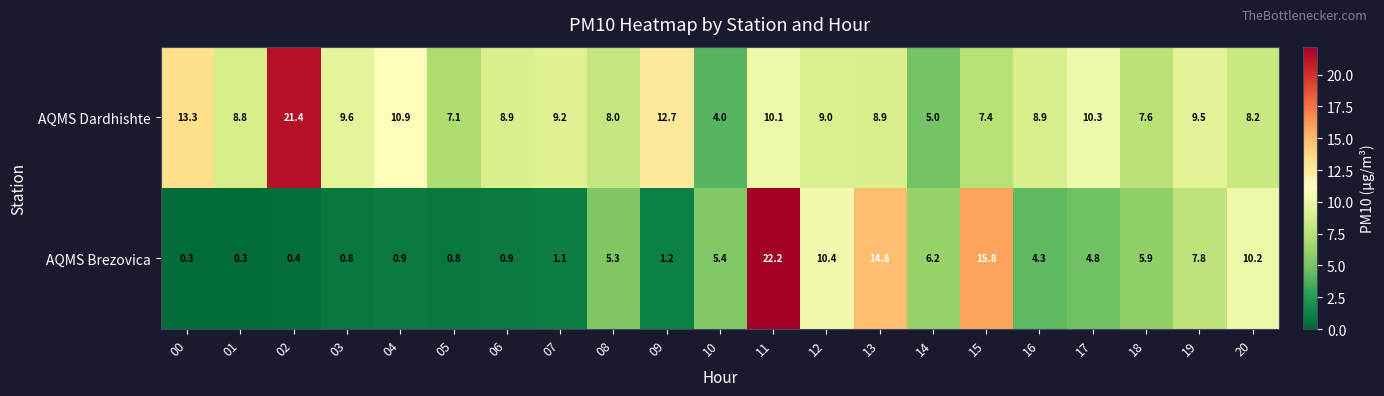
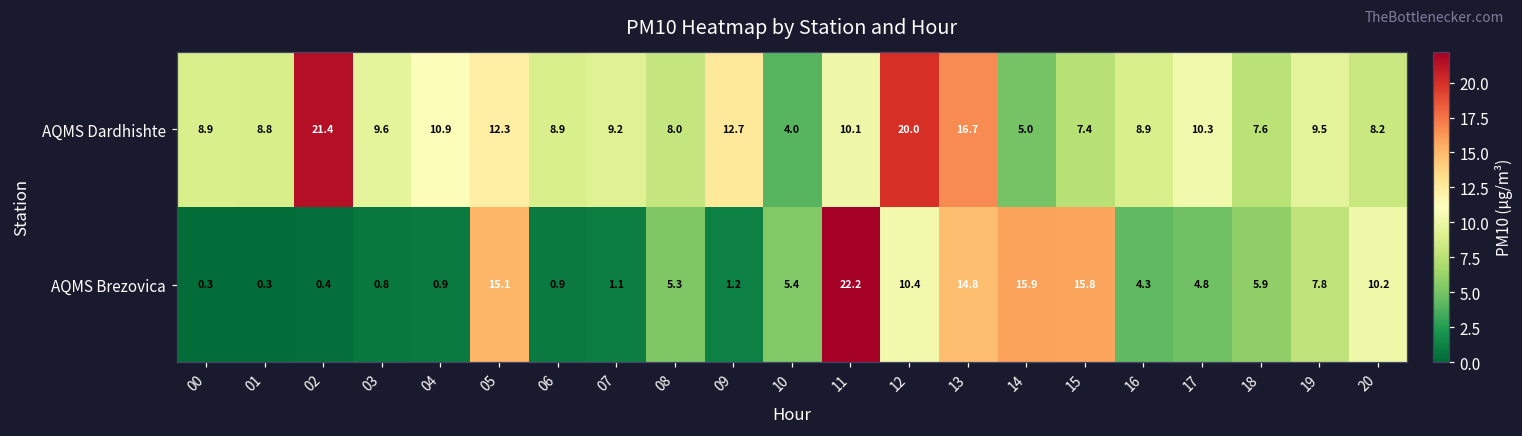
AQMS Dardhishte, 00: 13.3 -> 8.9
AQMS Dardhishte, 05: 7.1 -> 12.3
AQMS Dardhishte, 12: 9.0 -> 20.0
AQMS Dardhishte, 13: 8.9 -> 16.7
AQMS Brezovica, 05: 0.8 -> 15.1
AQMS Brezovica, 14: 6.2 -> 15.9
